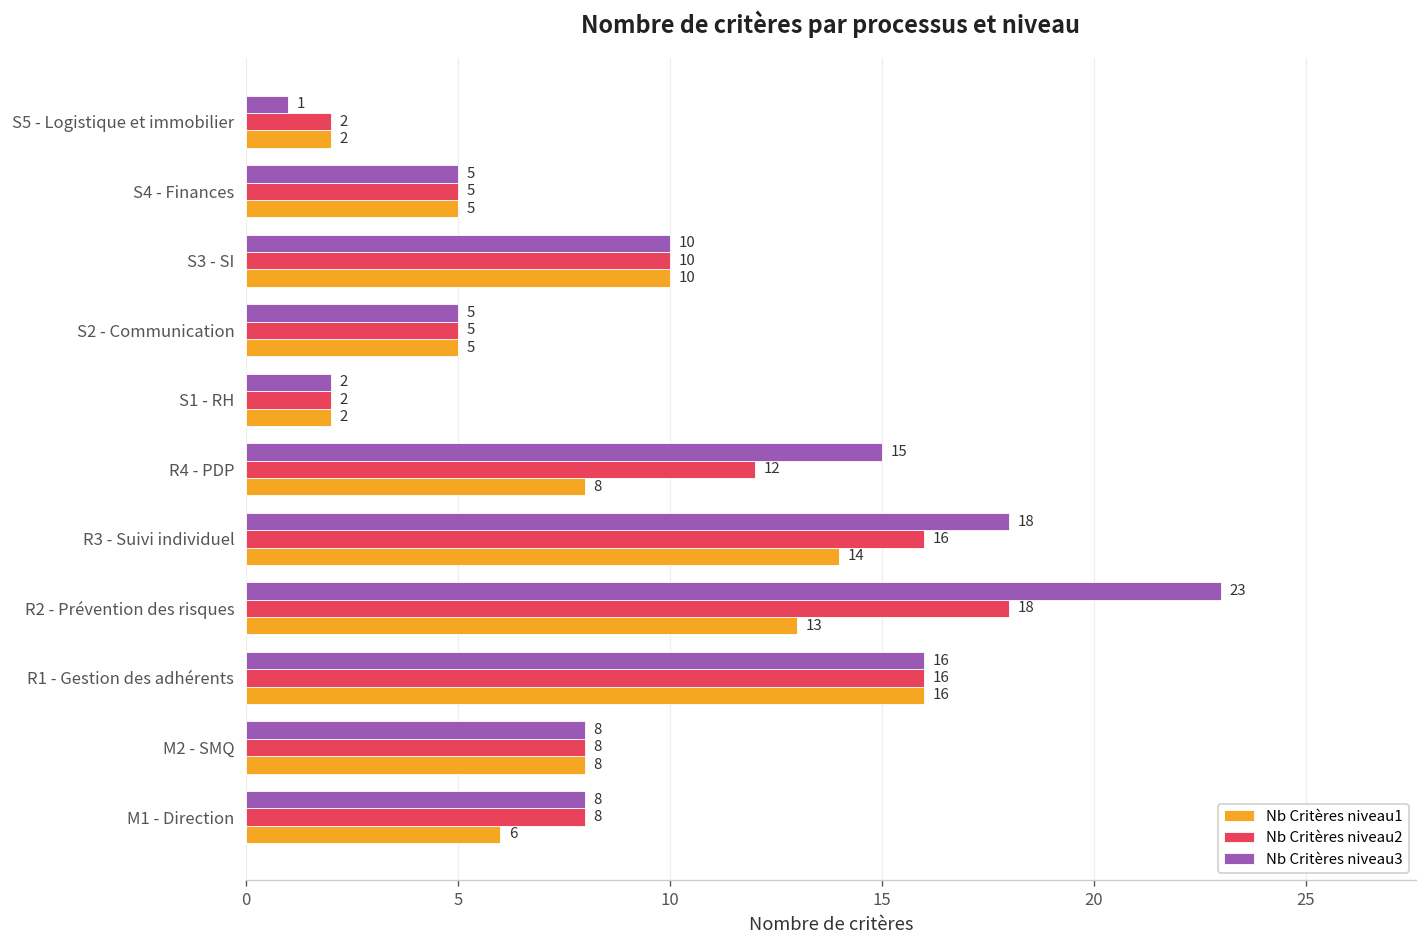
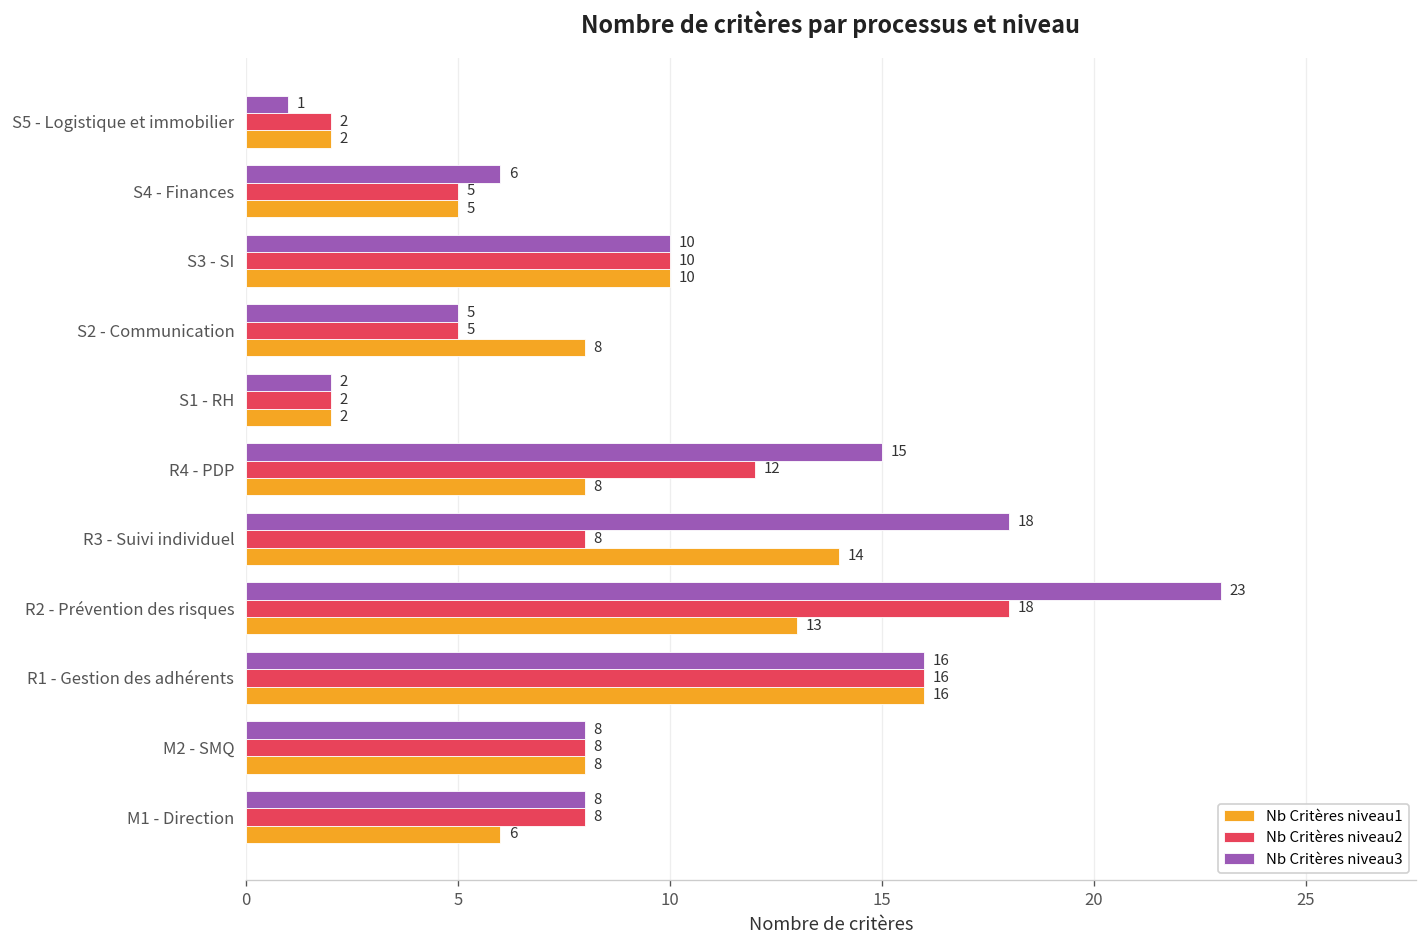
Nb Critères niveau3, S4 - Finances: 5 -> 6
Nb Critères niveau1, S2 - Communication: 5 -> 8
Nb Critères niveau2, R3 - Suivi individuel: 16 -> 8
